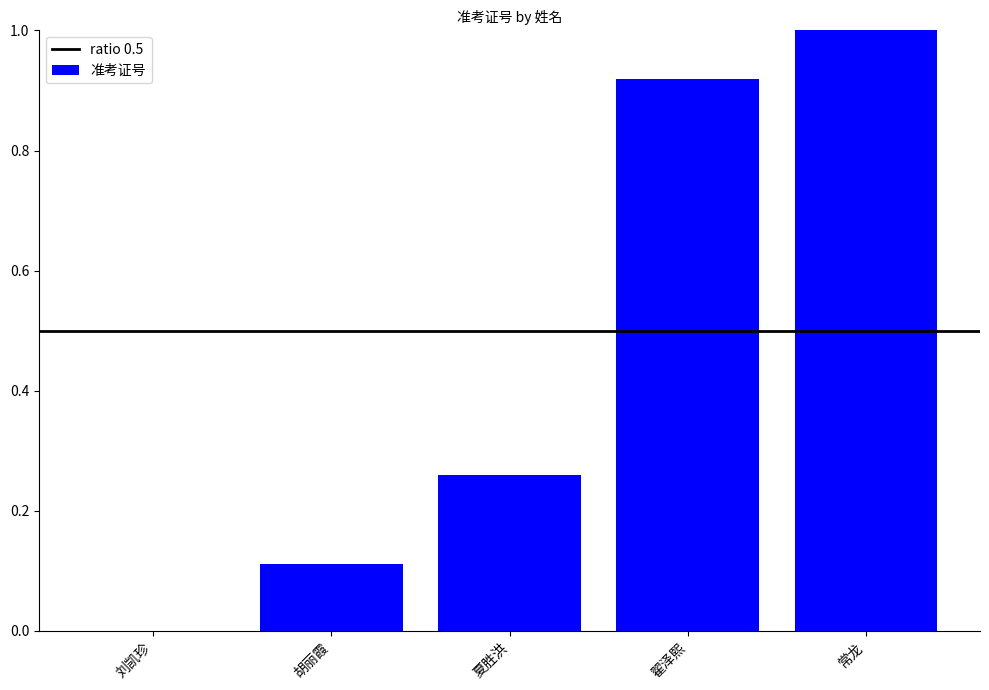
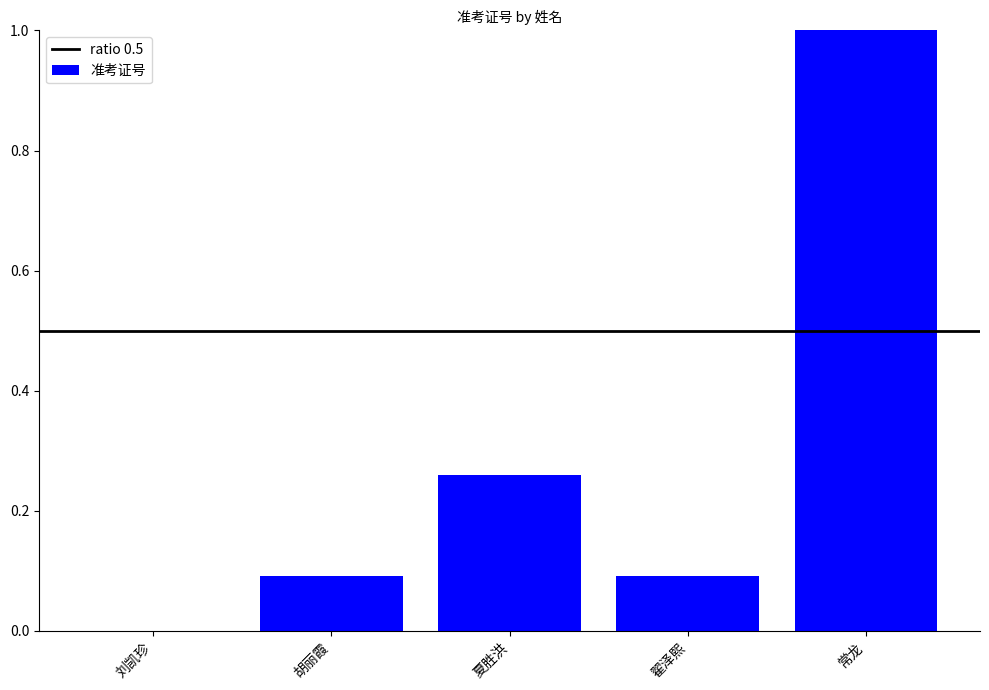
胡丽霞: 0.11 -> 0.09
翟泽熙: 0.92 -> 0.09
